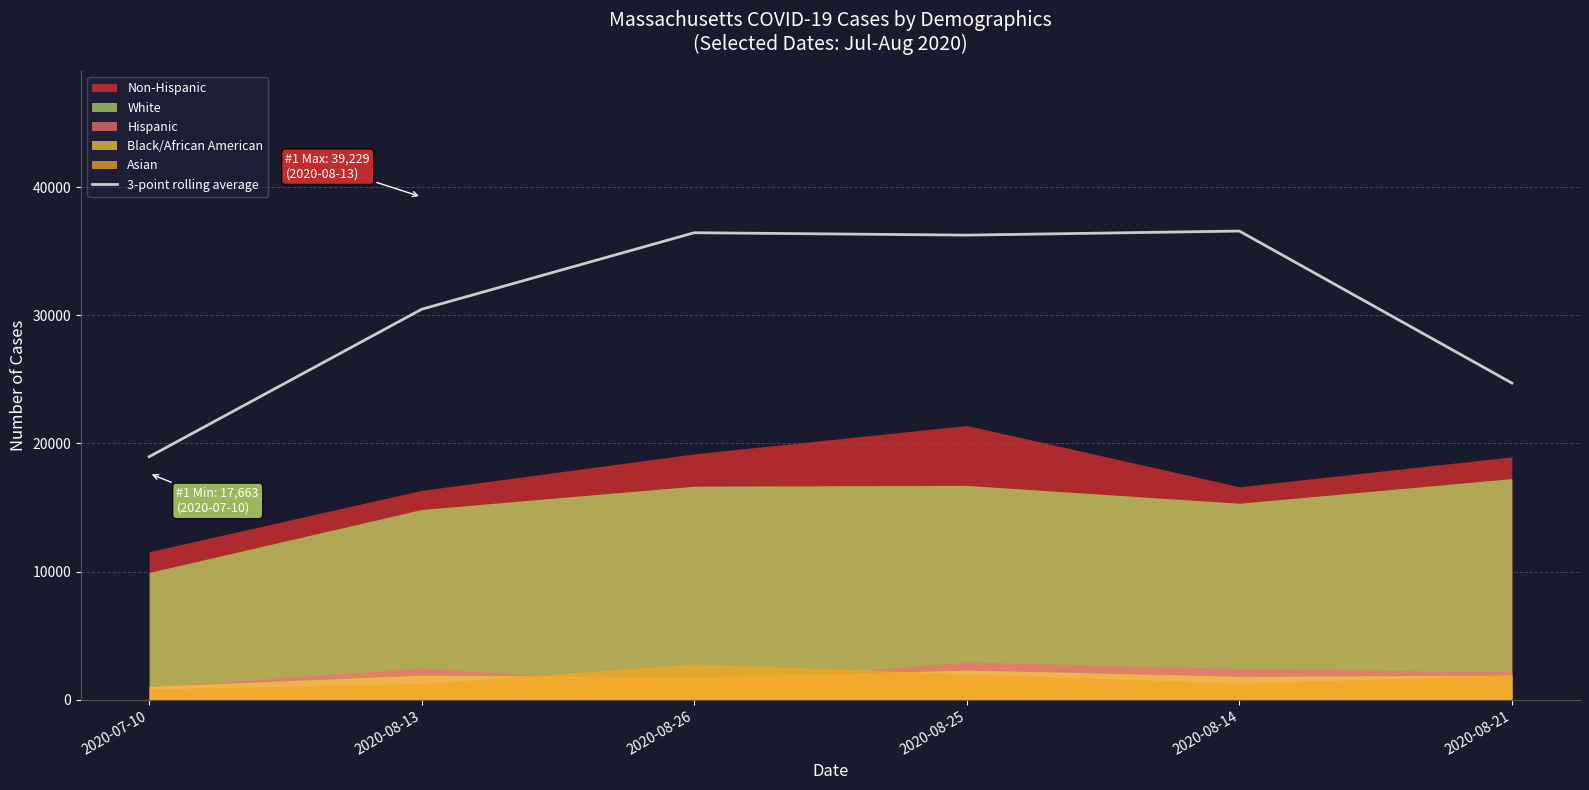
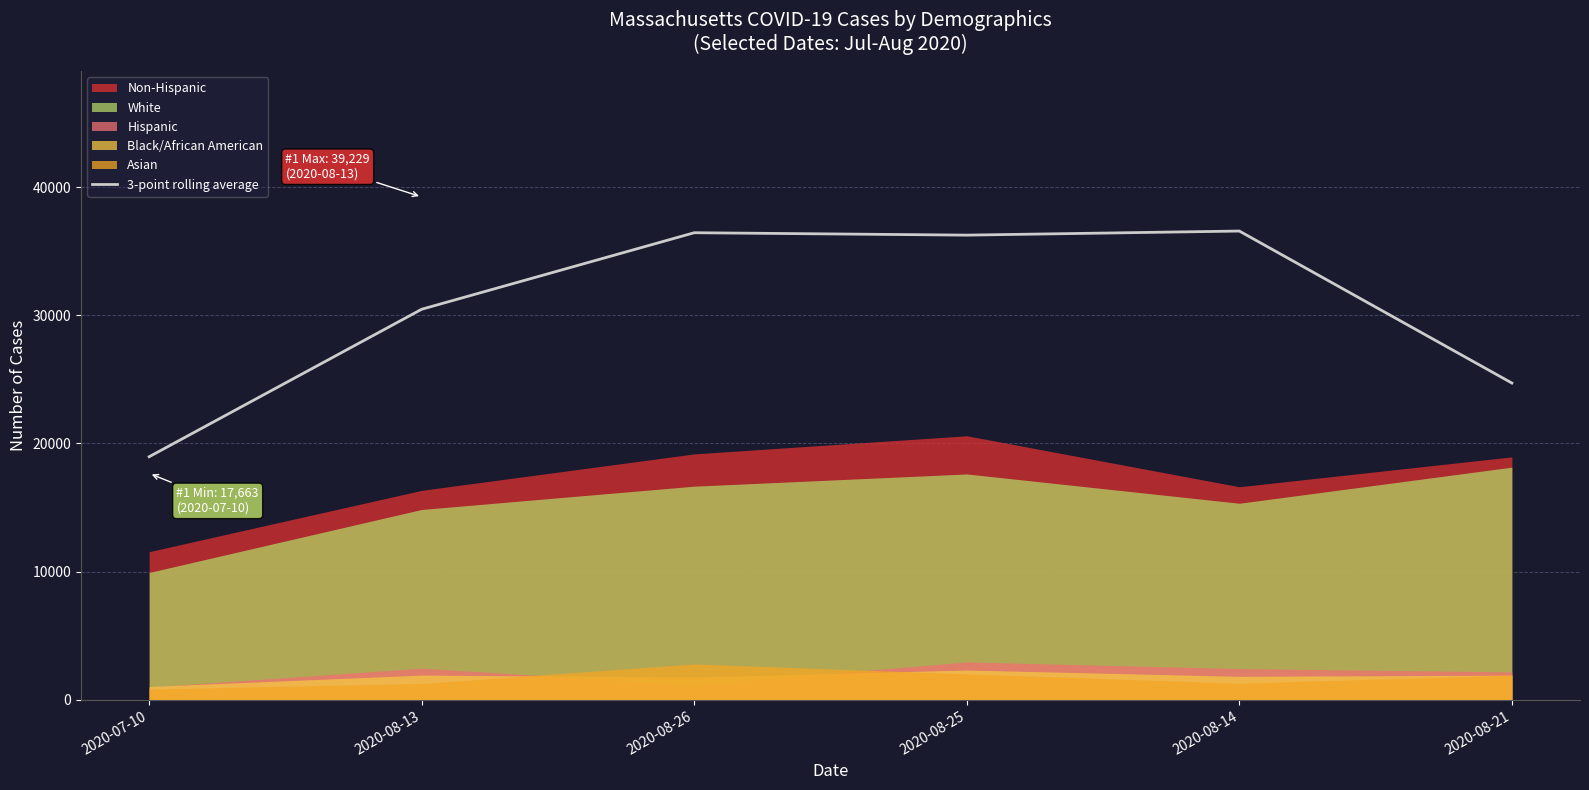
Non-Hispanic, 2020-08-25: 21400 -> 20600
White, 2020-08-25: 16700 -> 17600
White, 2020-08-21: 17300 -> 18200
